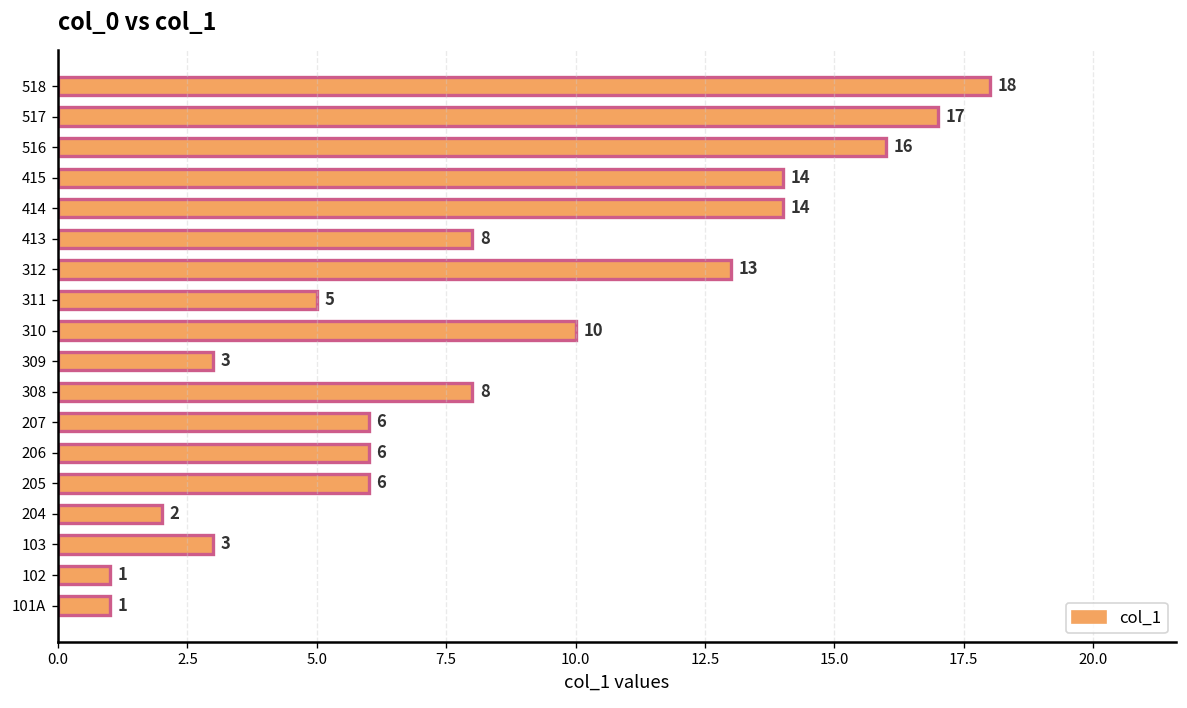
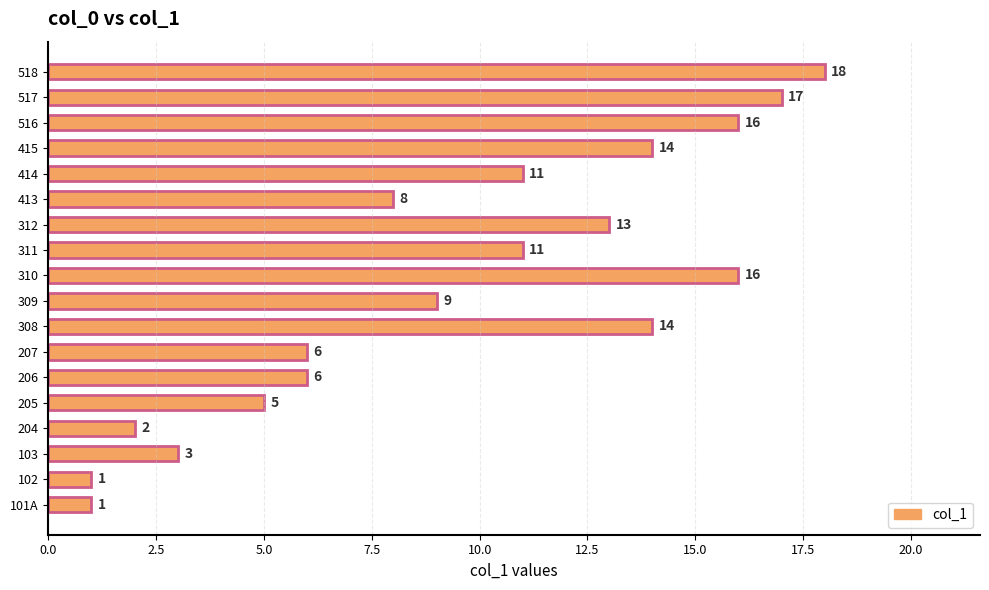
414: 14 -> 11
311: 5 -> 11
310: 10 -> 16
309: 3 -> 9
308: 8 -> 14
205: 6 -> 5
